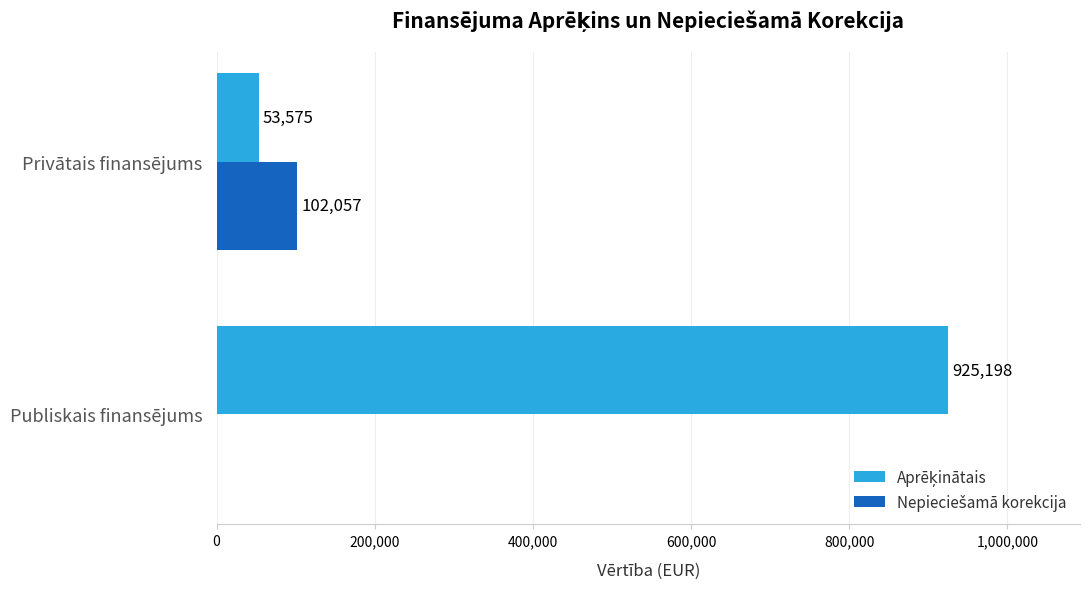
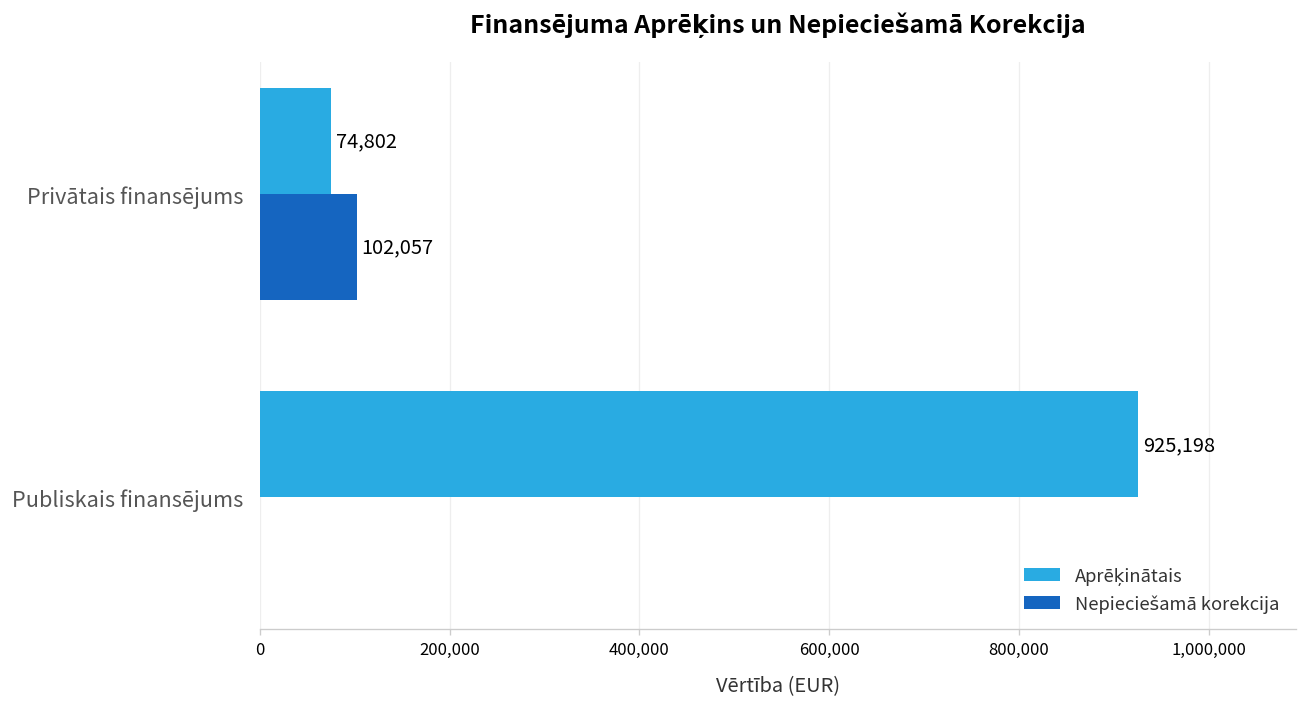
Aprēķinātais, Privātais finansējums: 53,575 -> 74,802
